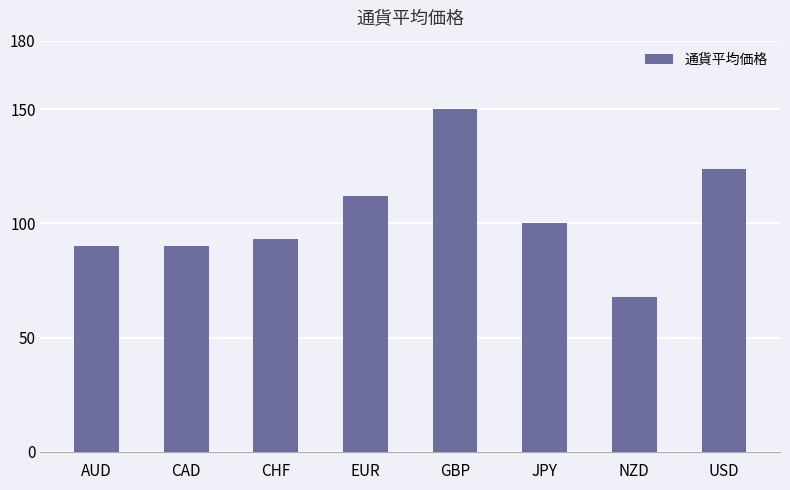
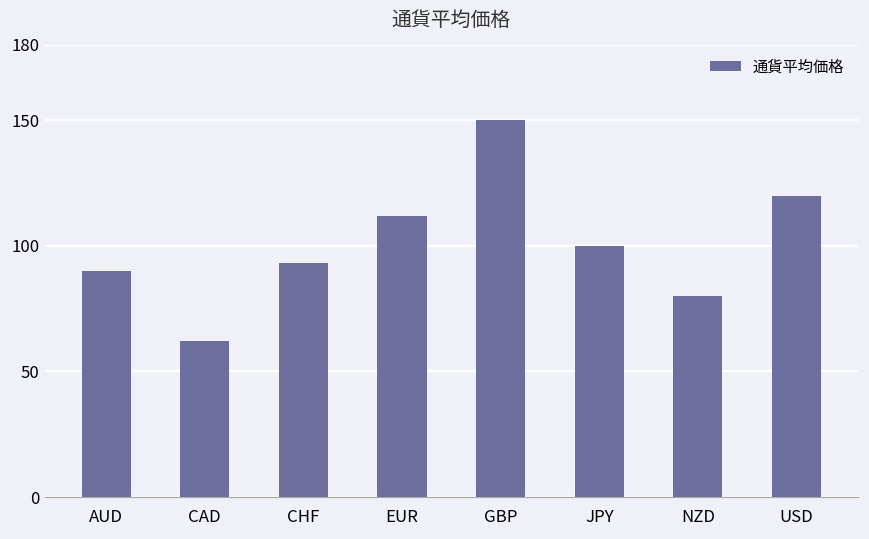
CAD: 90 -> 62
NZD: 68 -> 80
USD: 124 -> 120
